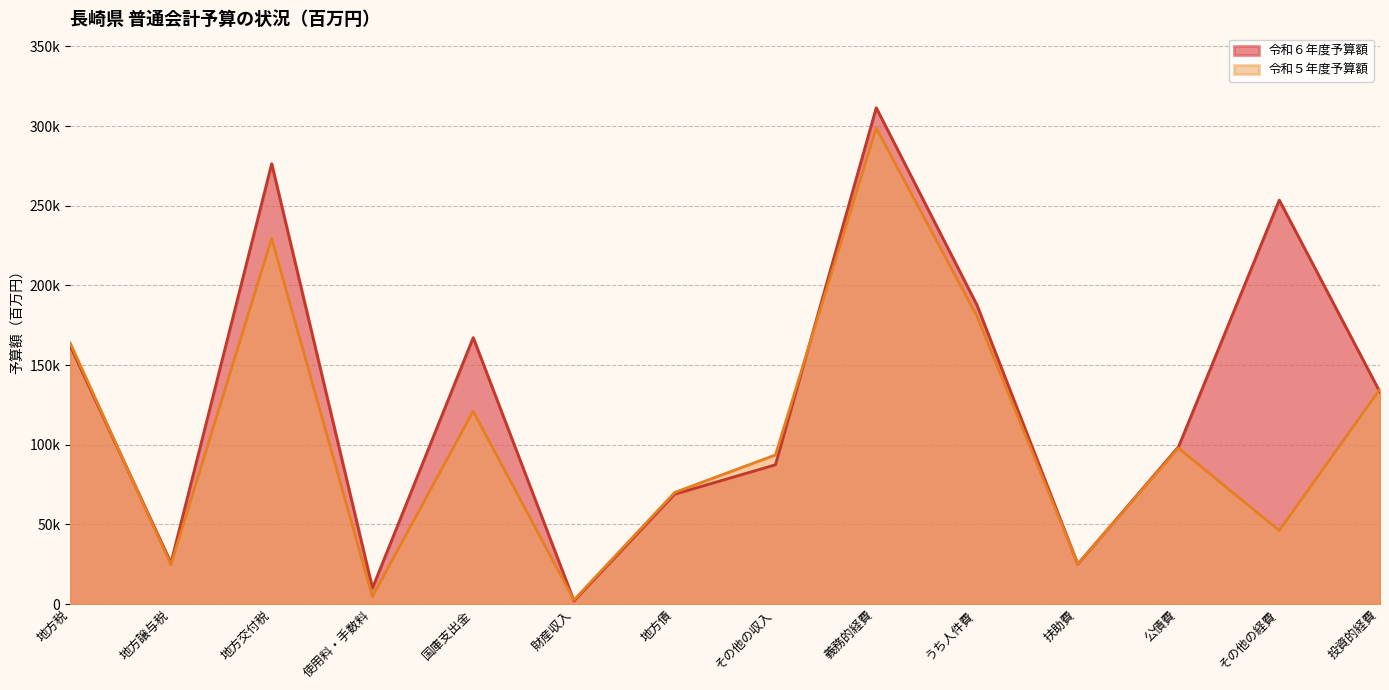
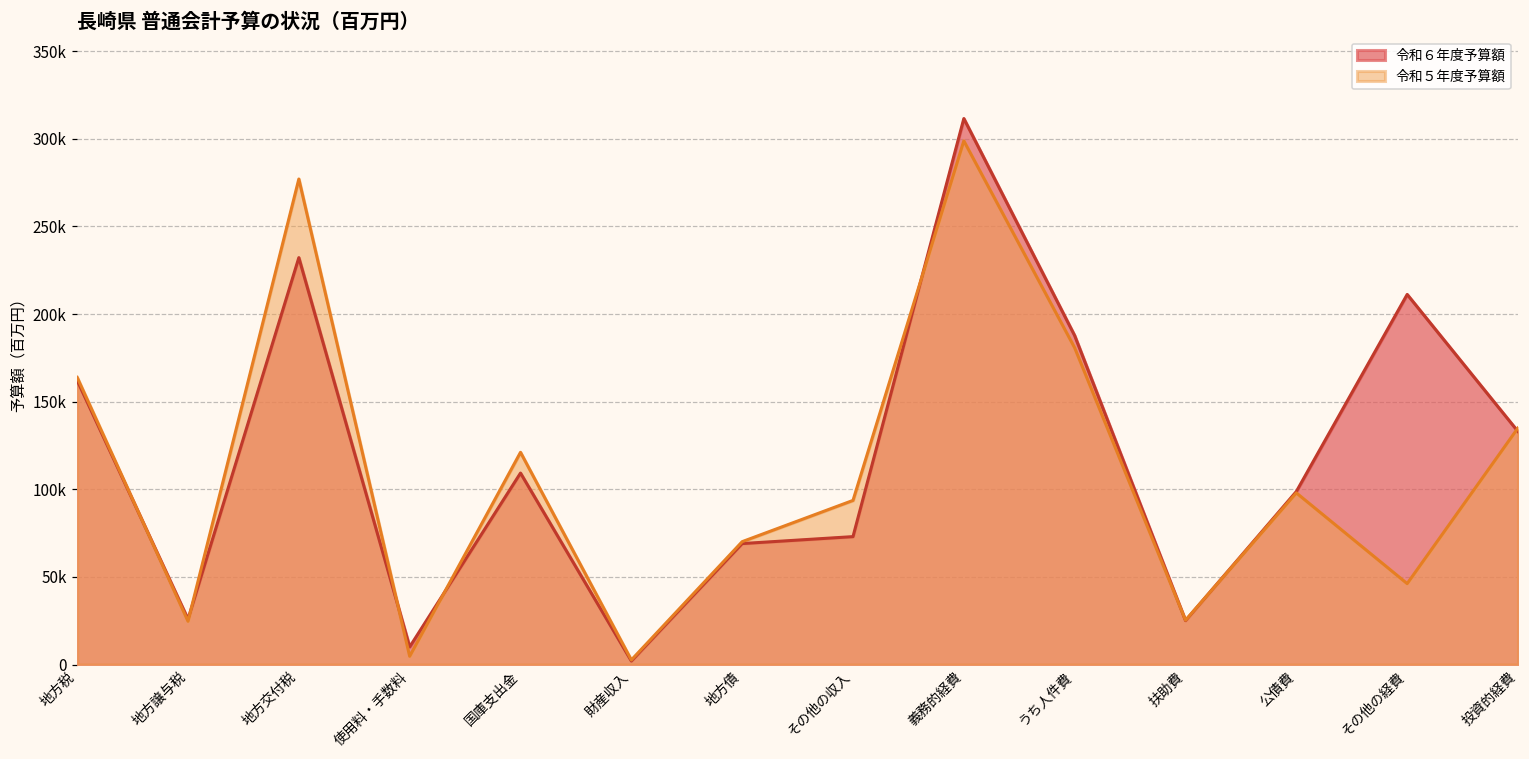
令和６年度予算額, 地方交付税: 276000 -> 232000
令和５年度予算額, 地方交付税: 230000 -> 277000
令和６年度予算額, 国庫支出金: 167000 -> 109000
令和６年度予算額, その他の収入: 87000 -> 73000
令和６年度予算額, その他の経費: 254000 -> 211000
